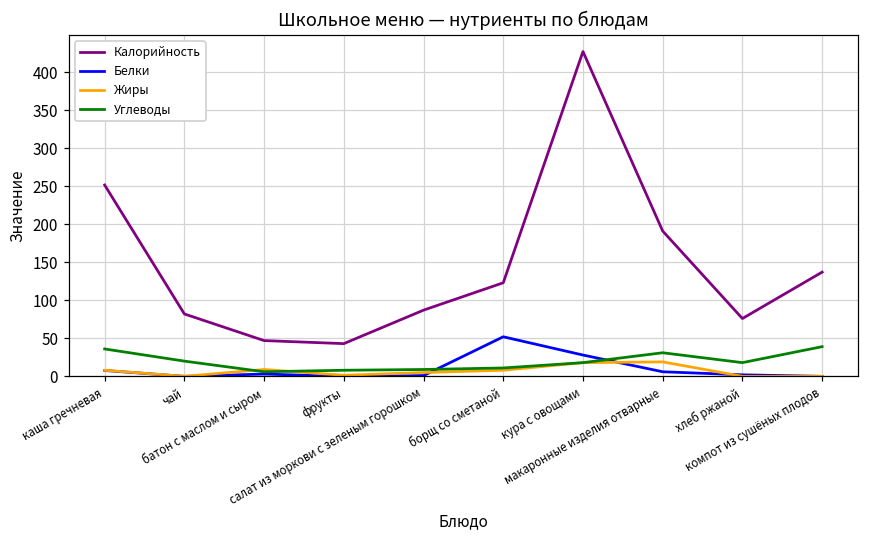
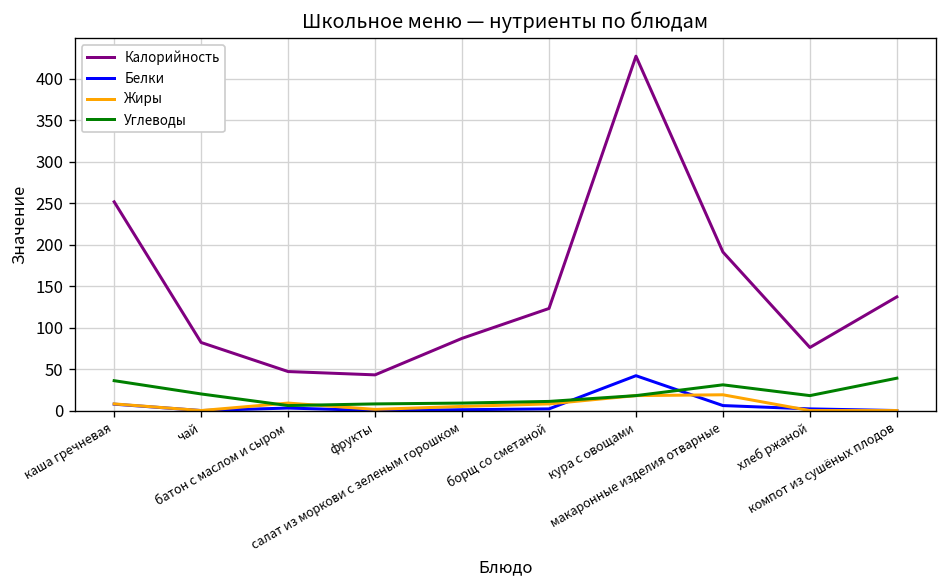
Белки, борщ со сметаной: 50 -> 0
Белки, кура с овощами: 30 -> 40
